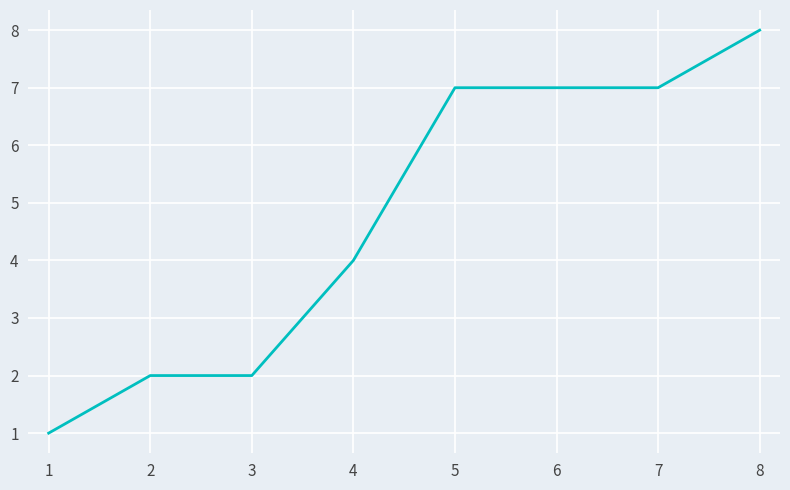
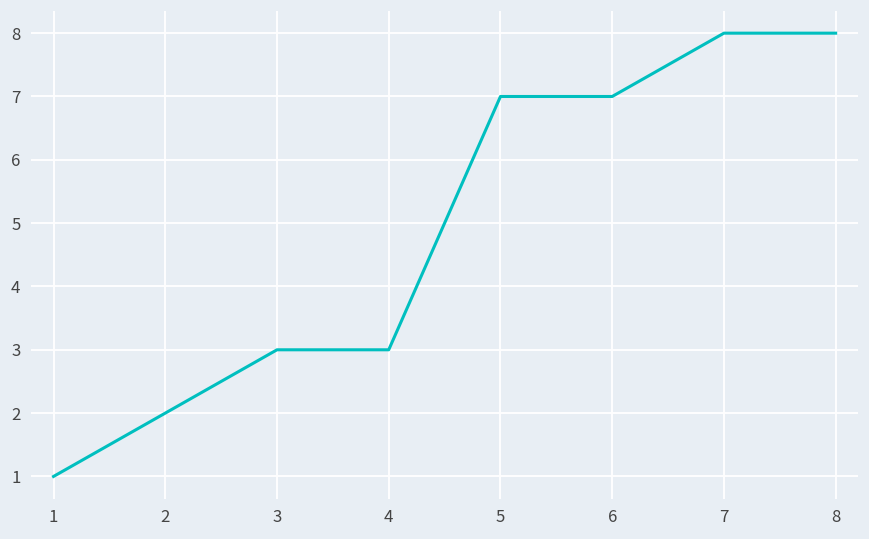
3: 2 -> 3
4: 4 -> 3
7: 7 -> 8
